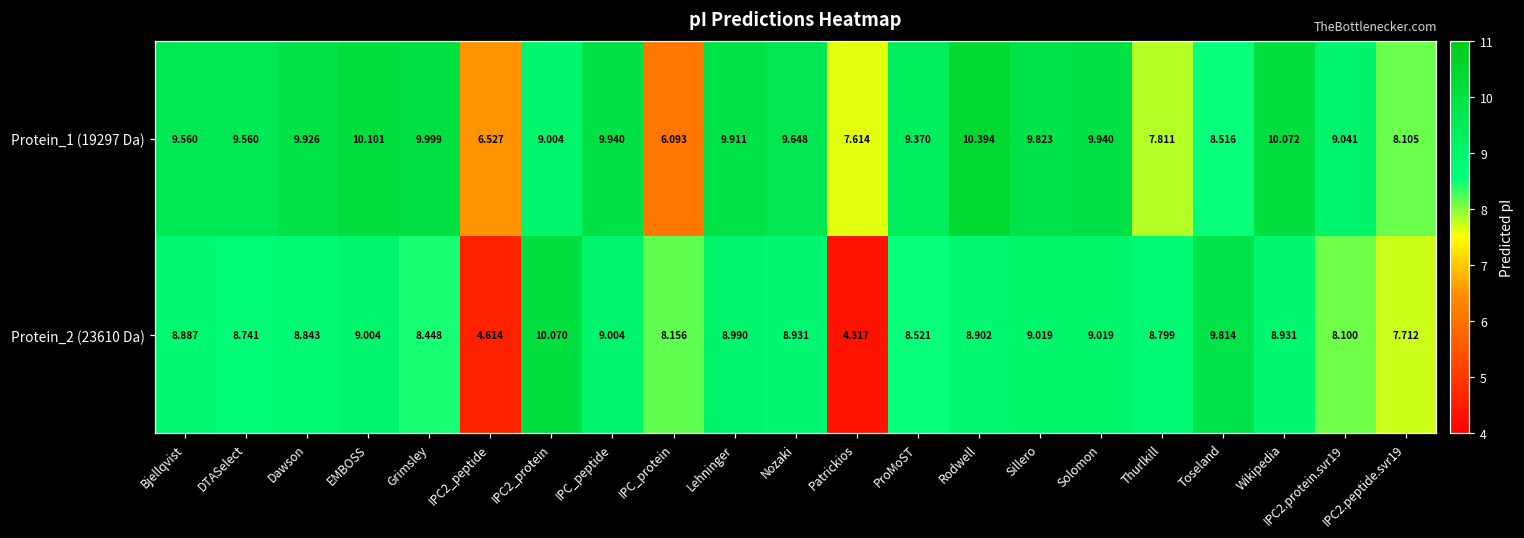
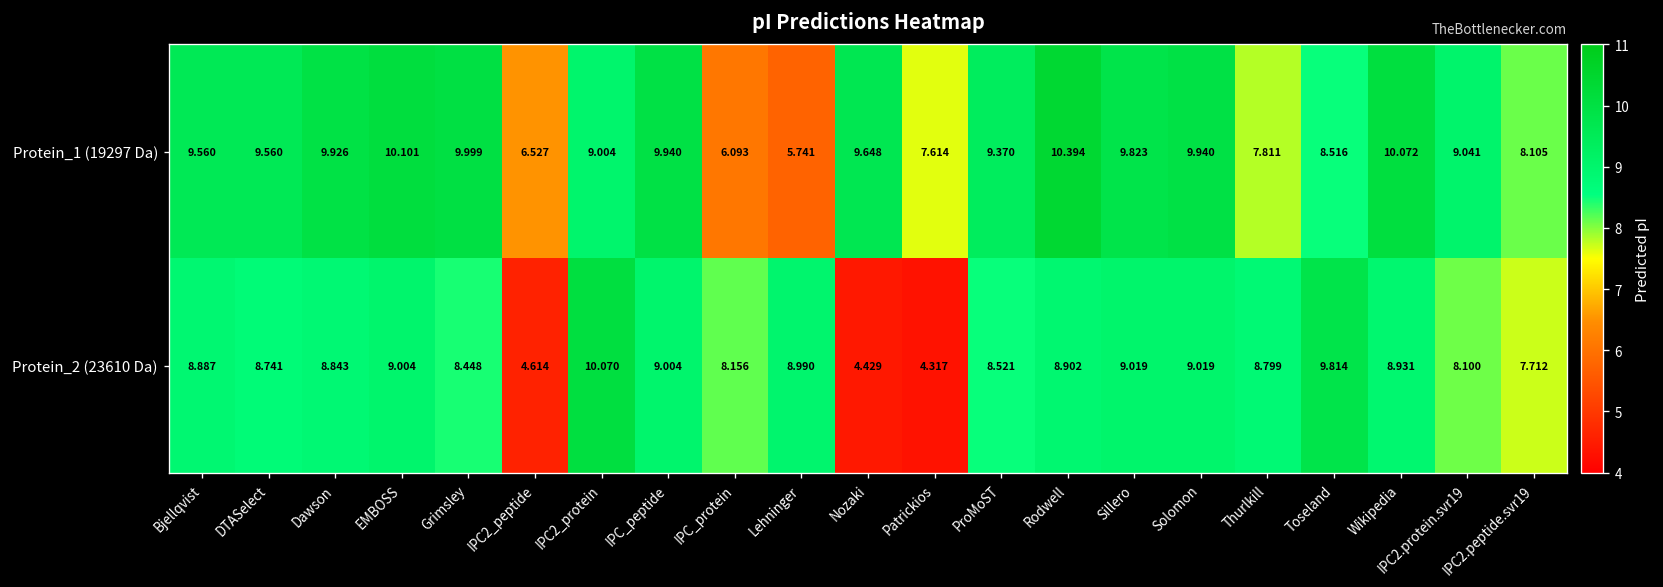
Protein_1 (19297 Da), Lehninger: 9.911 -> 5.741
Protein_2 (23610 Da), Nozaki: 8.931 -> 4.429
